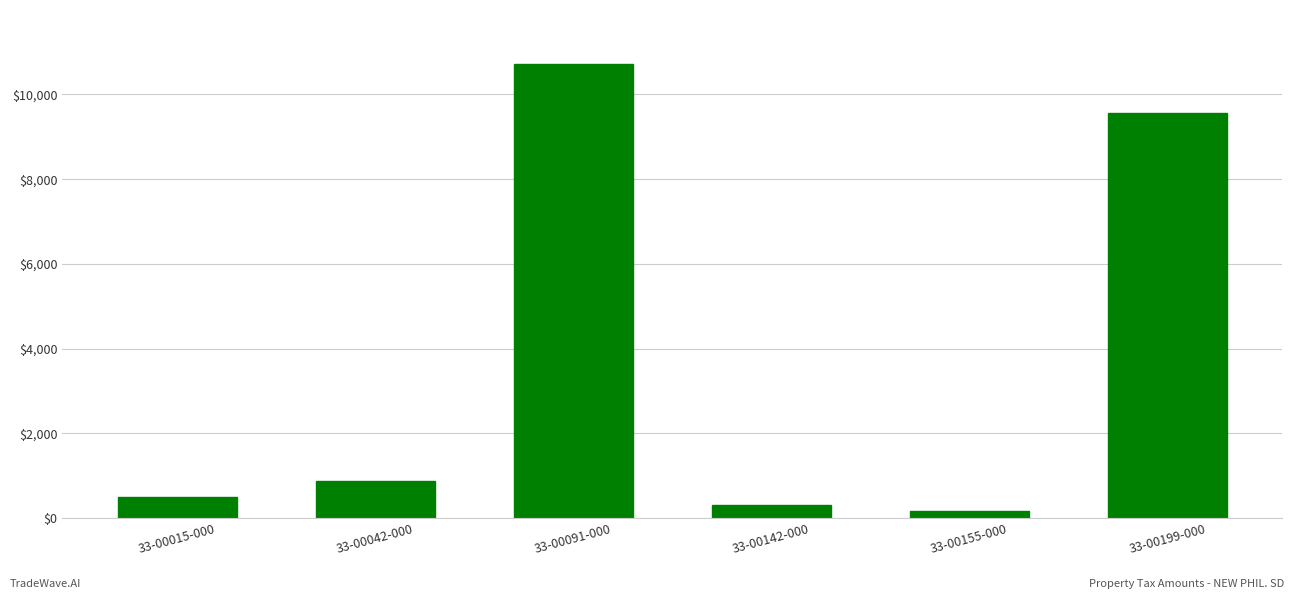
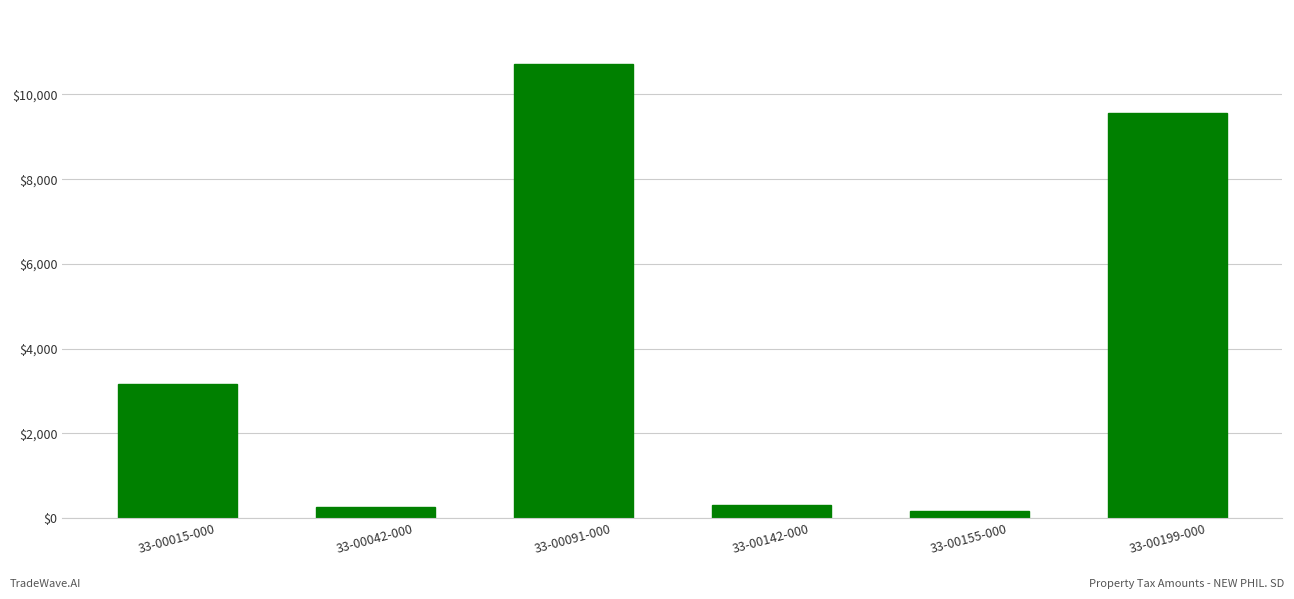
33-00015-000: $500 -> $3,200
33-00042-000: $900 -> $300
